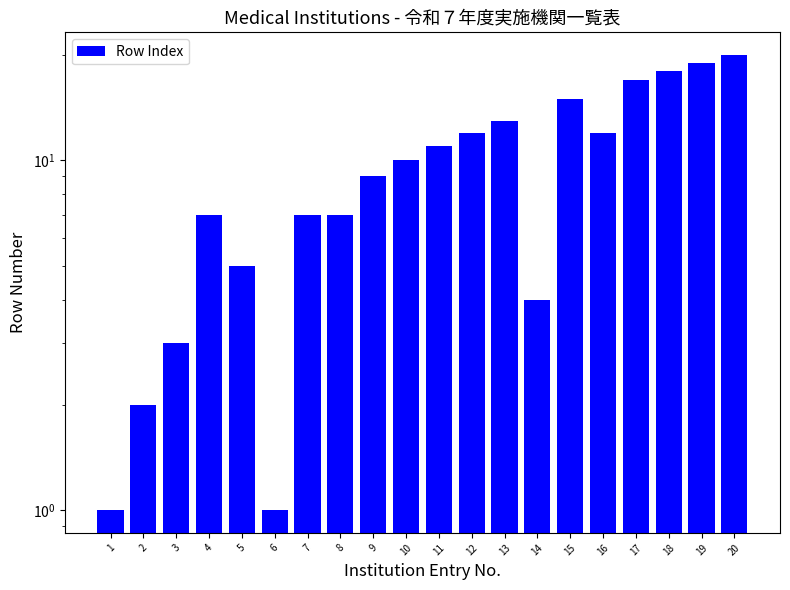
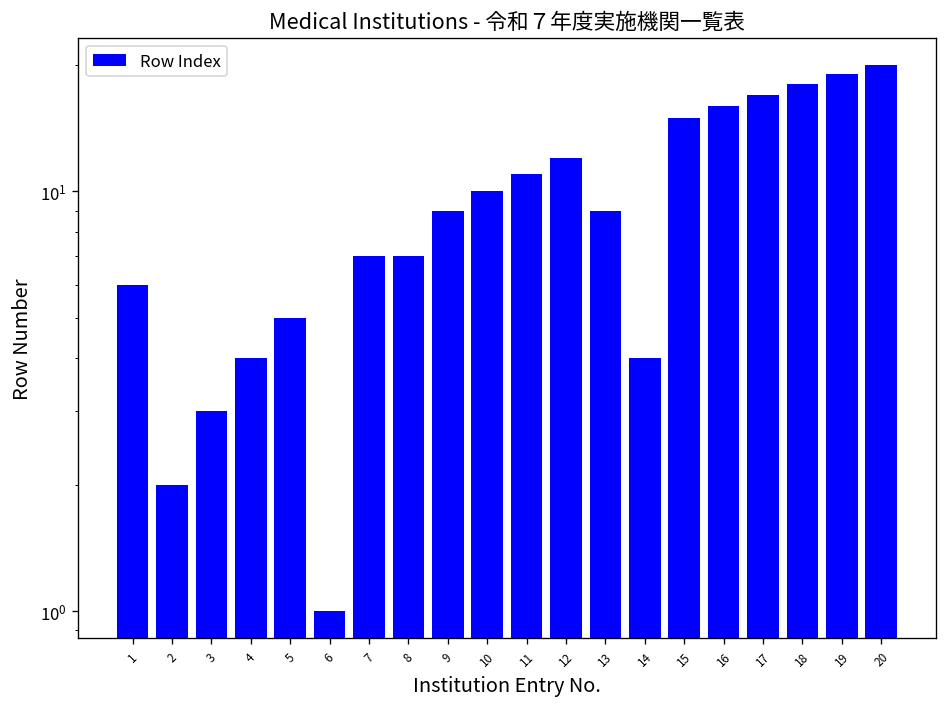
1: 1 -> 6
4: 7 -> 4
13: 13 -> 9
16: 12 -> 16
